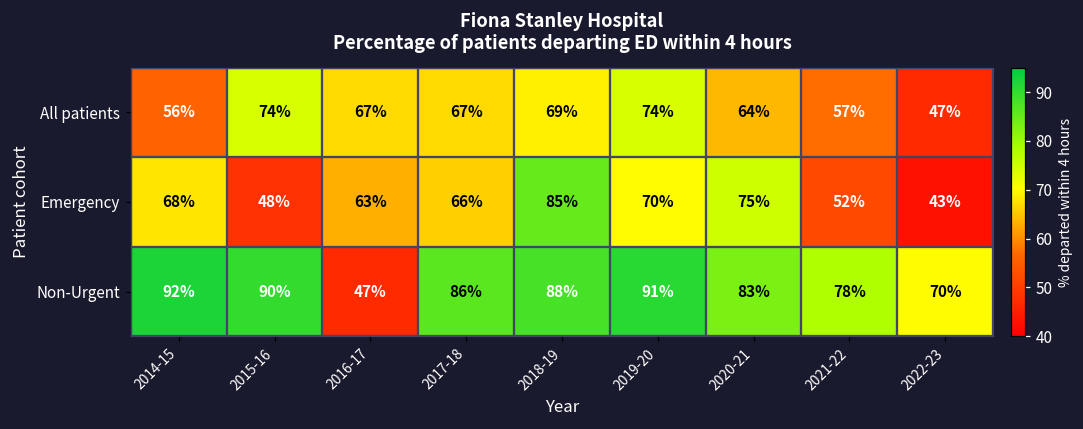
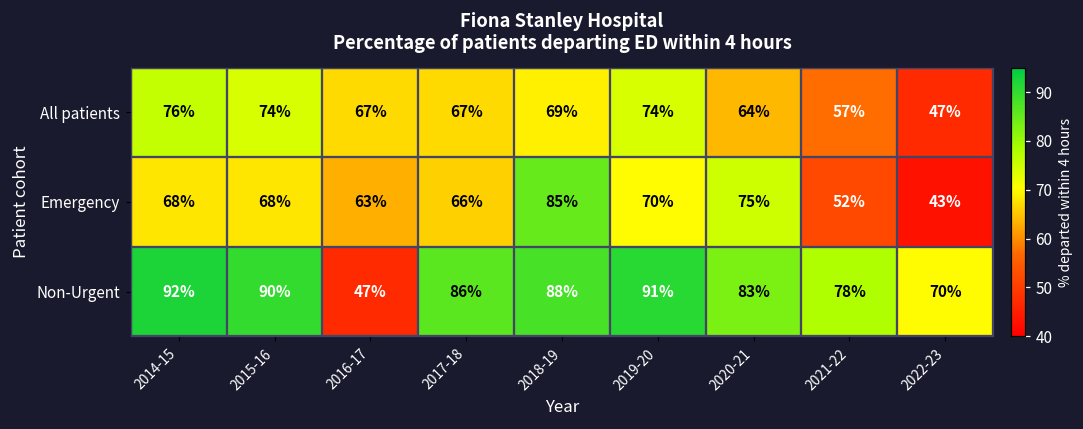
All patients, 2014-15: 56% -> 76%
Emergency, 2015-16: 48% -> 68%
